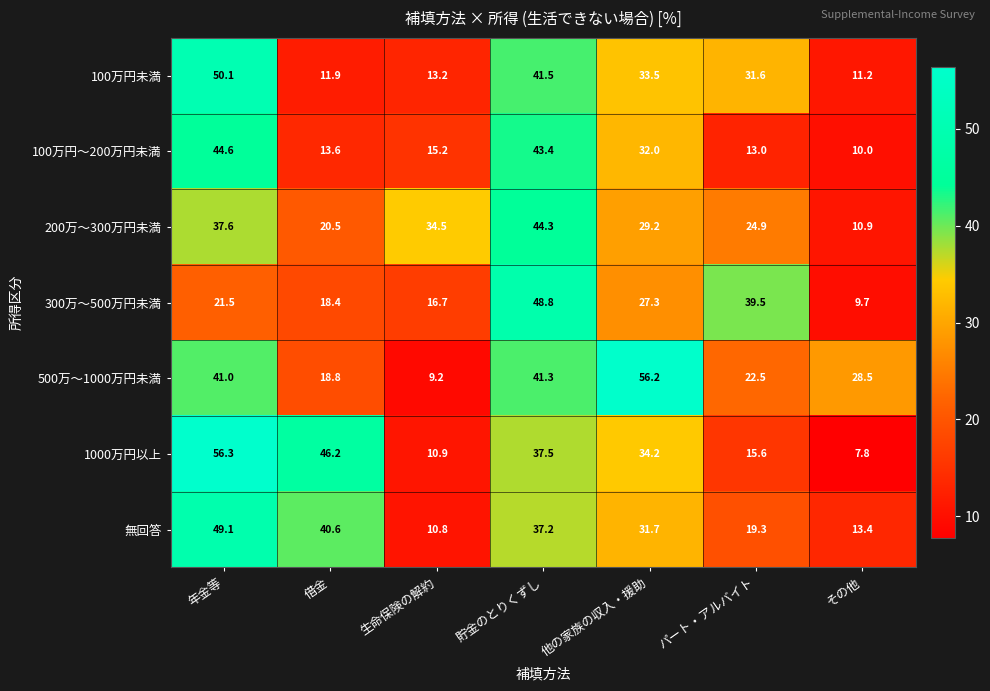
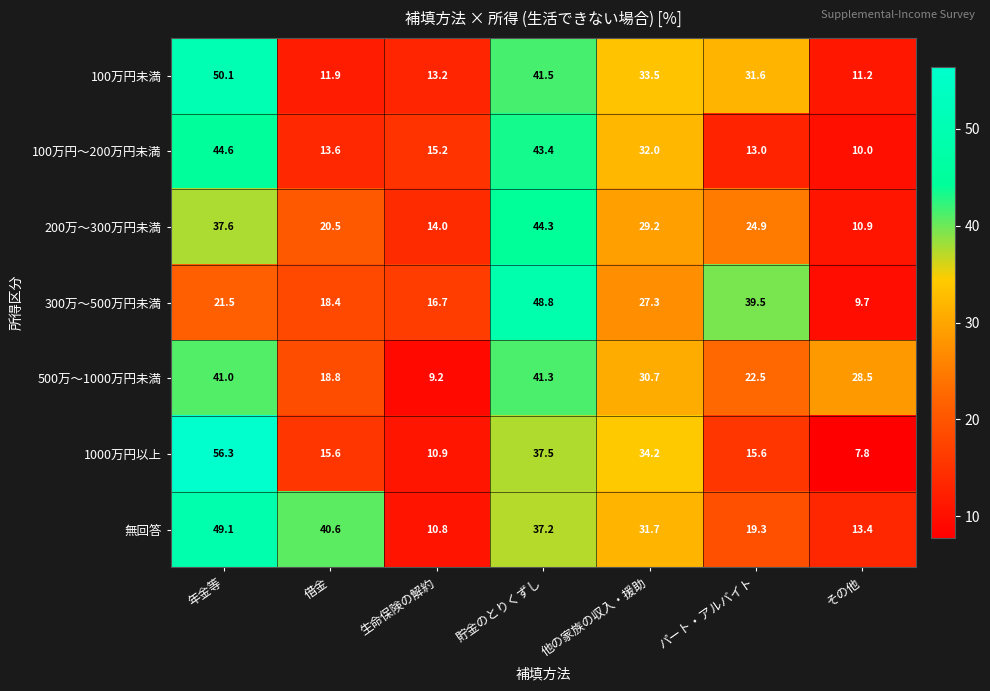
200万～300万円未満, 生命保険の解約: 34.5 -> 14.0
500万～1000万円未満, 他の家族の収入・援助: 56.2 -> 30.7
1000万円以上, 借金: 46.2 -> 15.6
